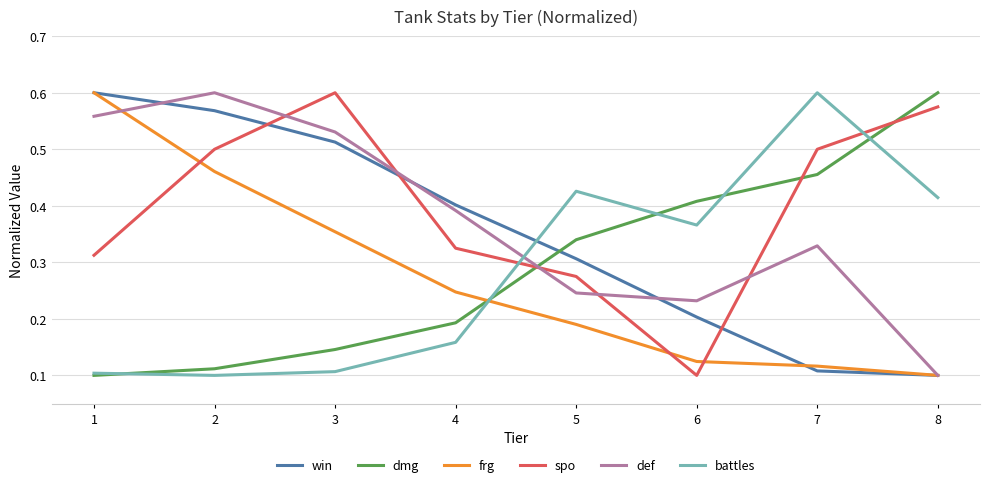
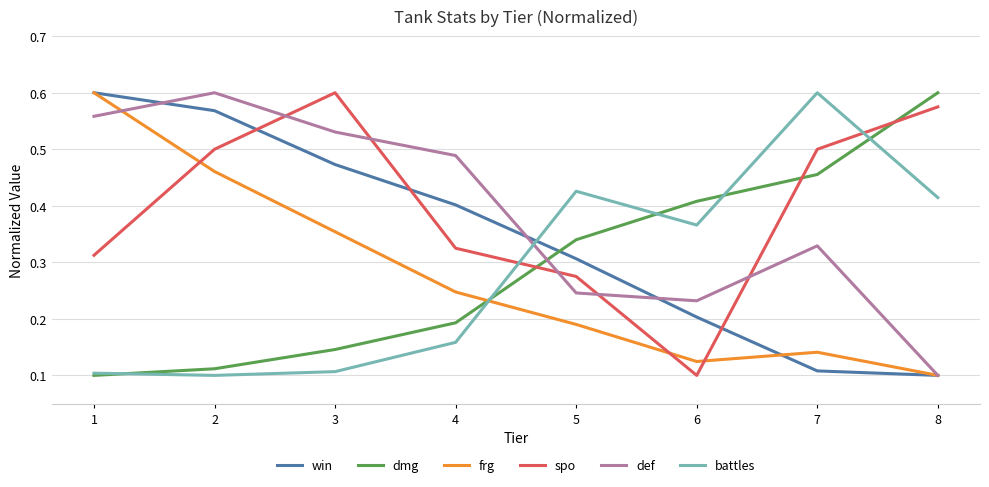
win, 3: 0.51 -> 0.47
def, 4: 0.39 -> 0.49
frg, 7: 0.12 -> 0.14
